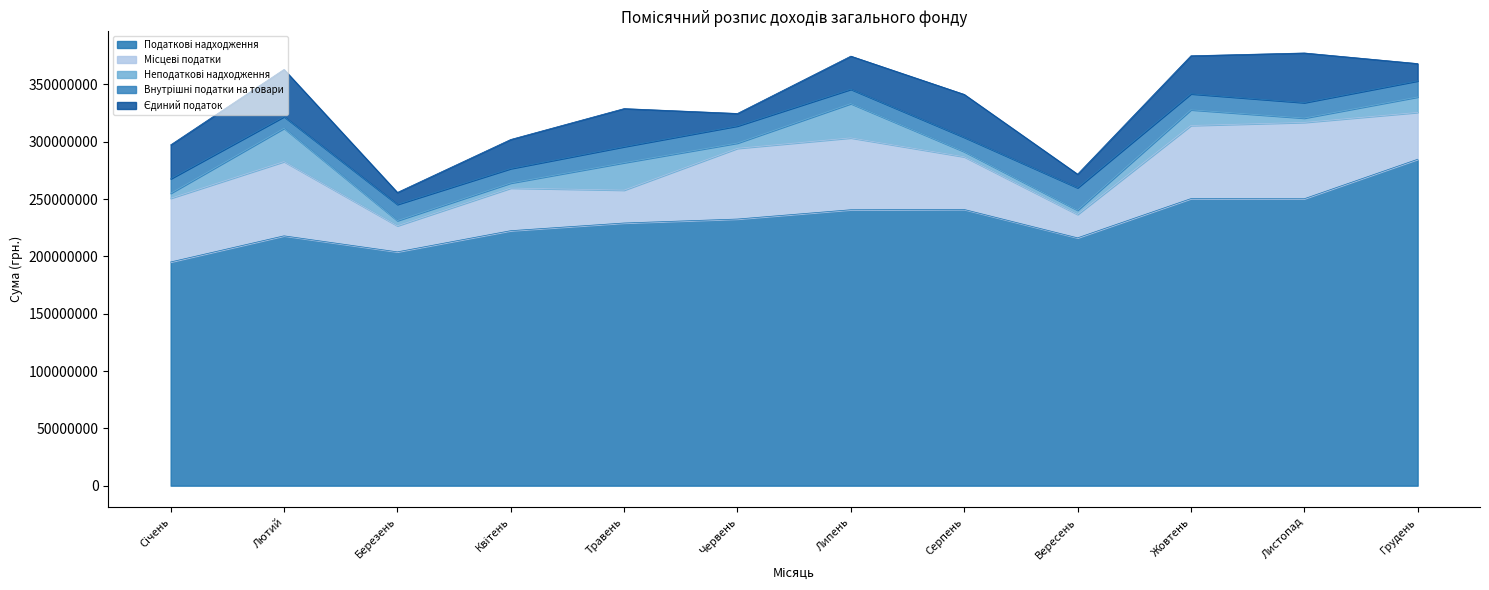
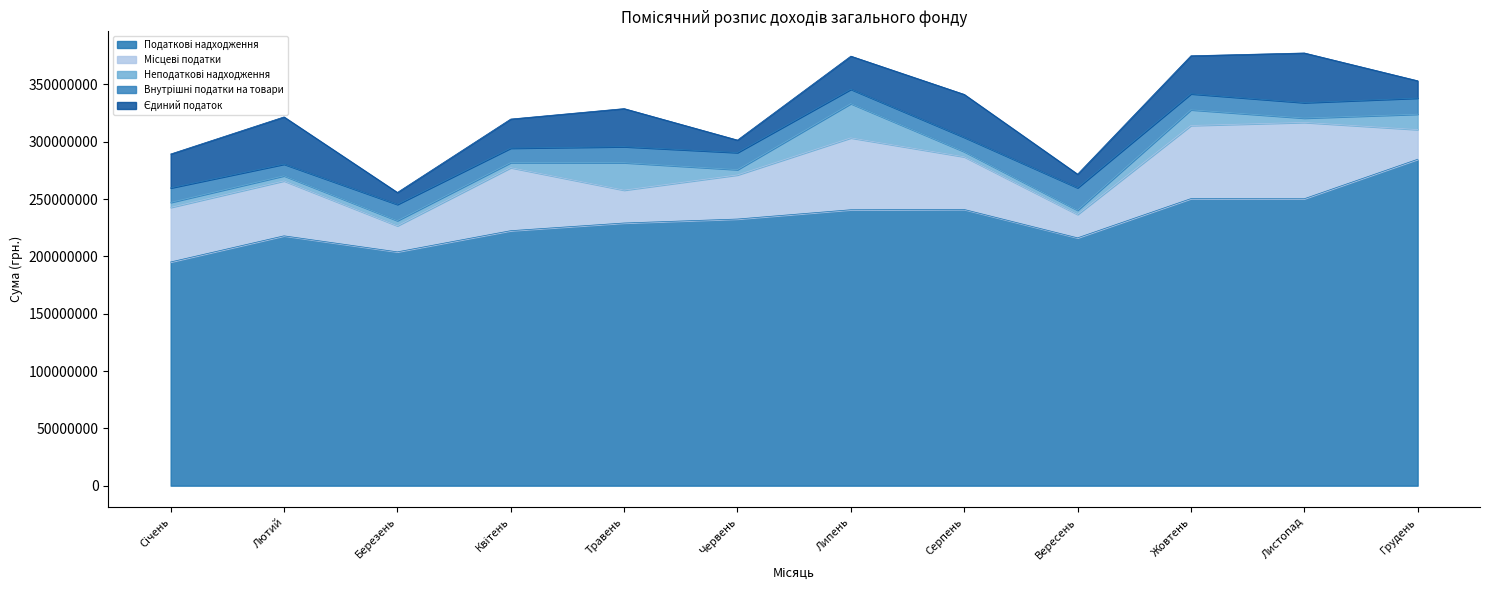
Місцеві податки, Січень: 56000000 -> 48000000
Місцеві податки, Лютий: 65000000 -> 48000000
Неподаткові надходження, Лютий: 29000000 -> 4000000
Місцеві податки, Квітень: 37000000 -> 55000000
Місцеві податки, Червень: 62000000 -> 38000000
Місцеві податки, Грудень: 41000000 -> 26000000
